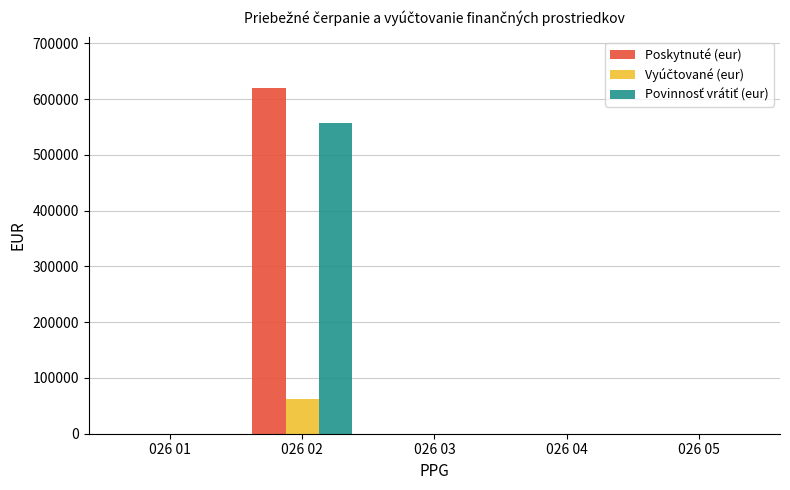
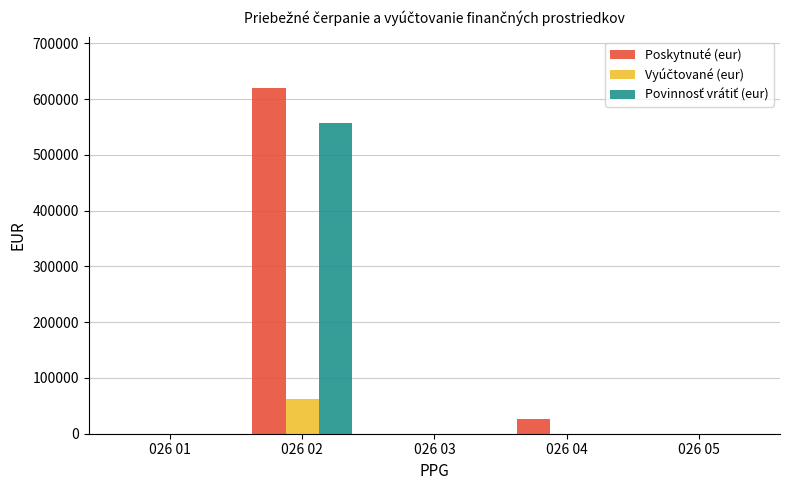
Poskytnuté (eur), 026 04: 0 -> 30000
